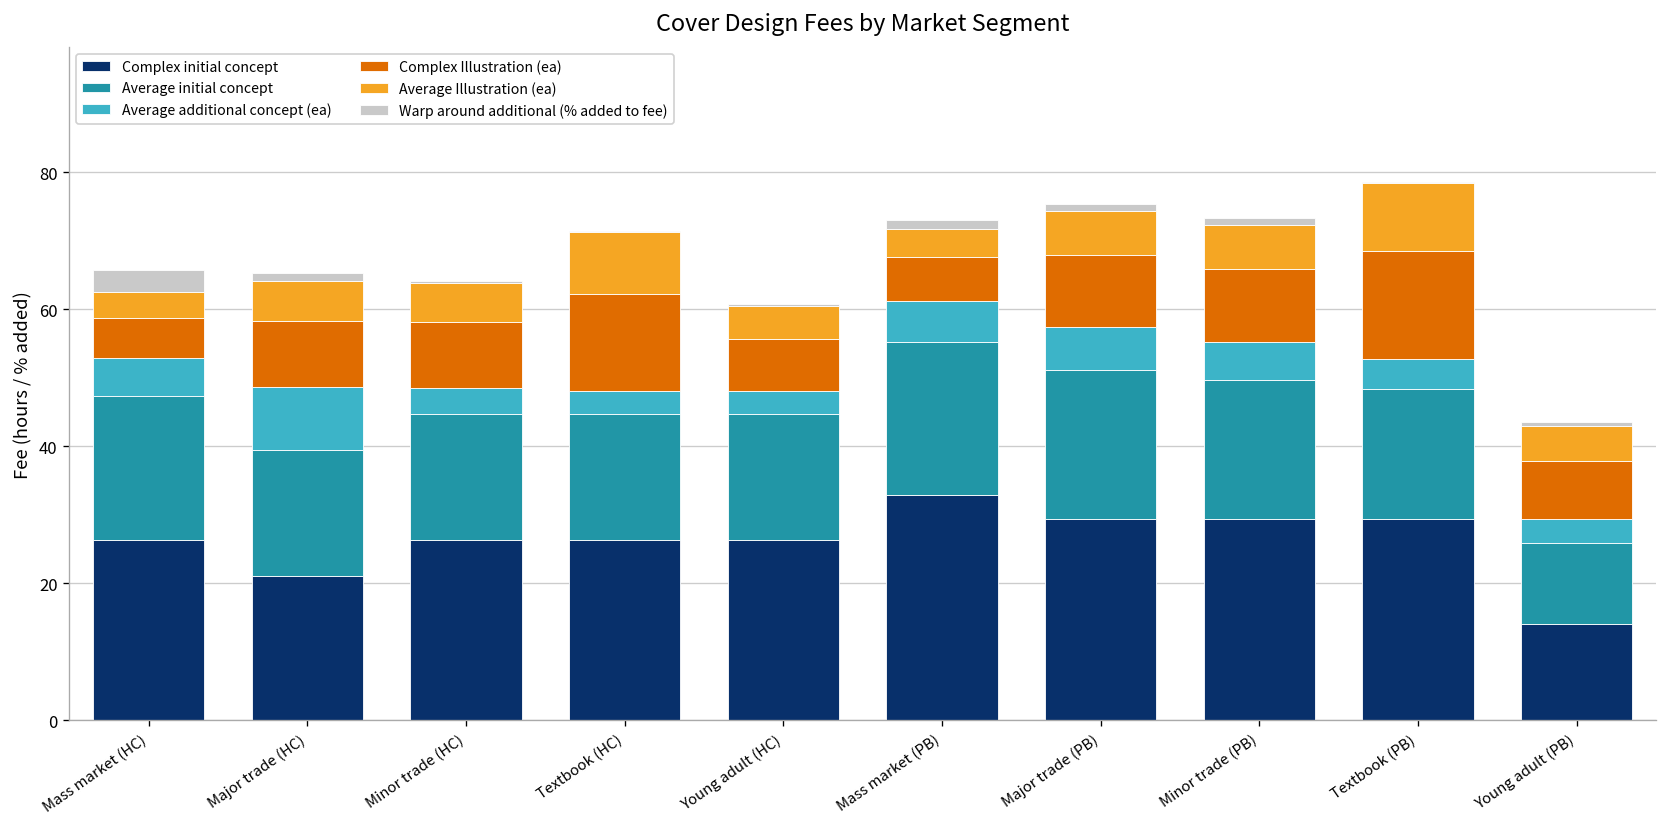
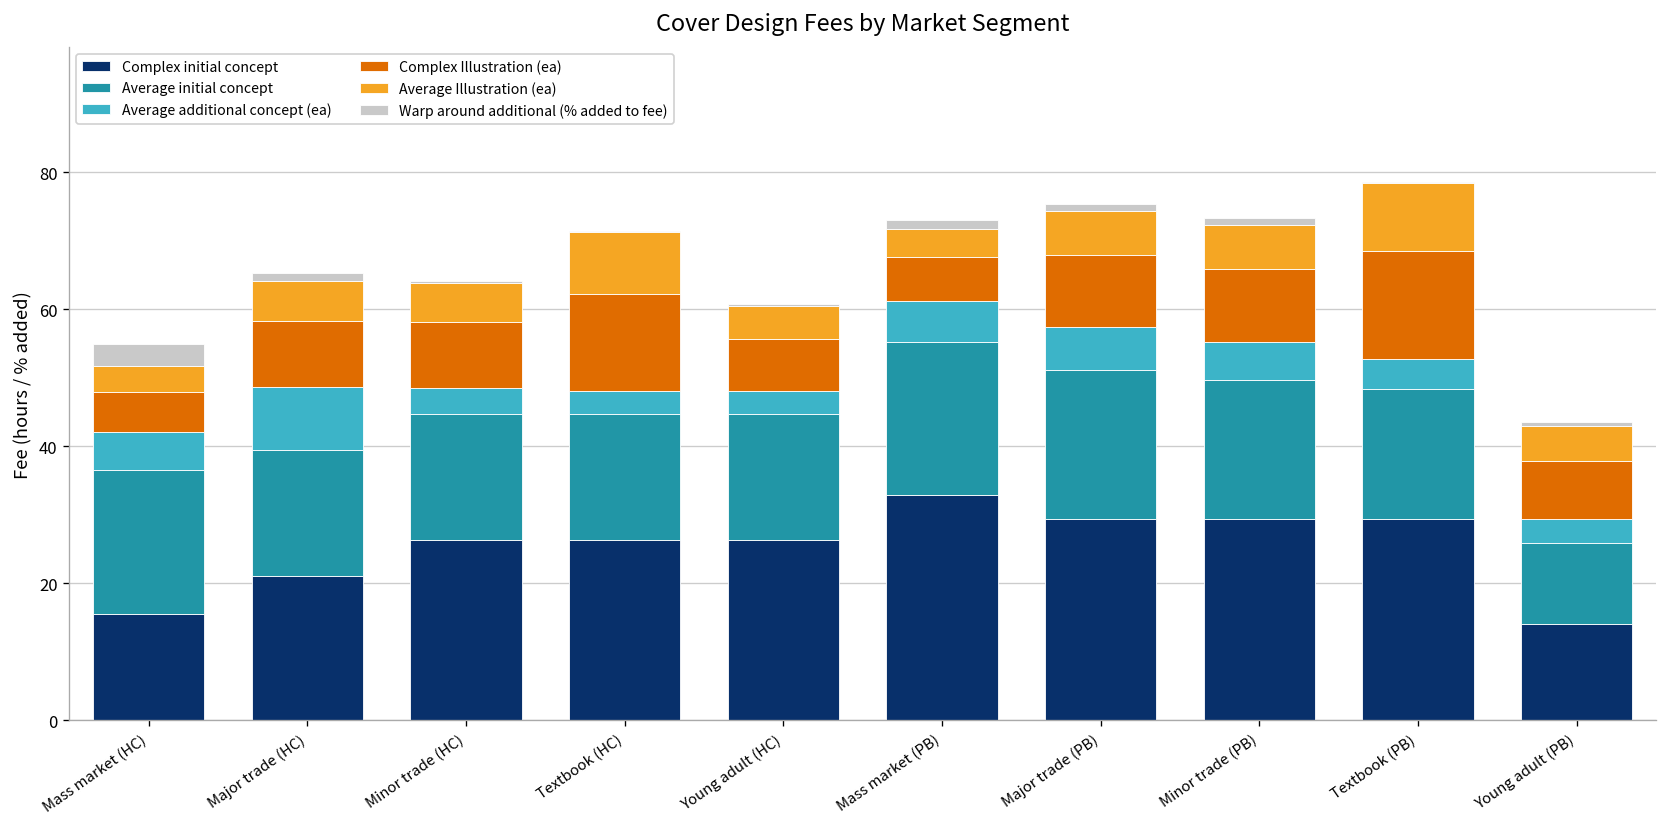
Complex initial concept, Mass market (HC): 26 -> 16
